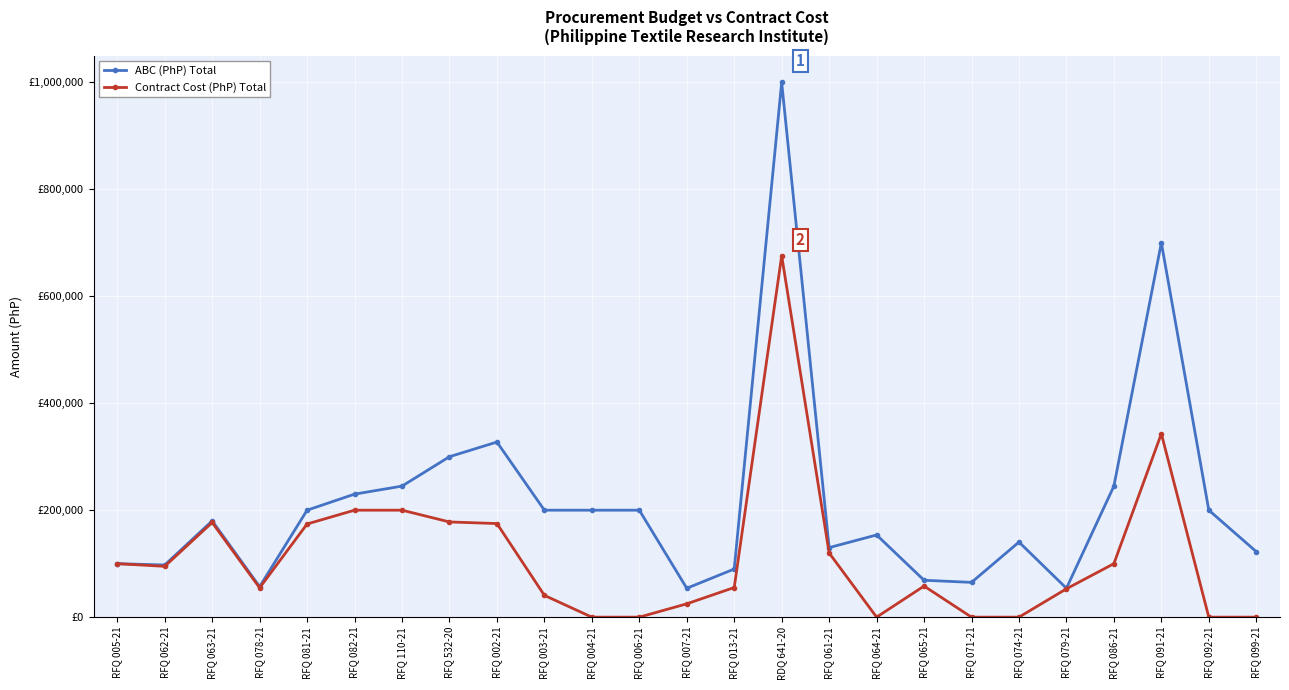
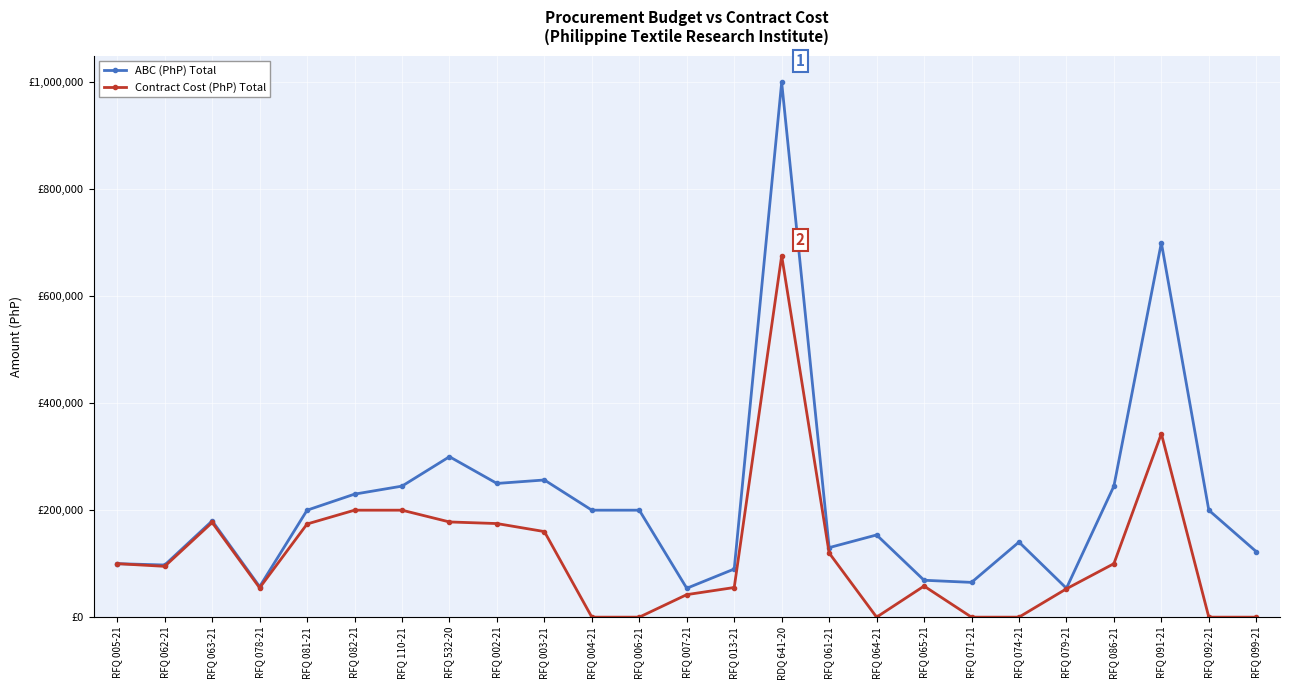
ABC (PhP) Total, RFQ 002-21: £330,000 -> £250,000
ABC (PhP) Total, RFQ 003-21: £200,000 -> £260,000
Contract Cost (PhP) Total, RFQ 003-21: £40,000 -> £160,000
Contract Cost (PhP) Total, RFQ 007-21: £20,000 -> £40,000
